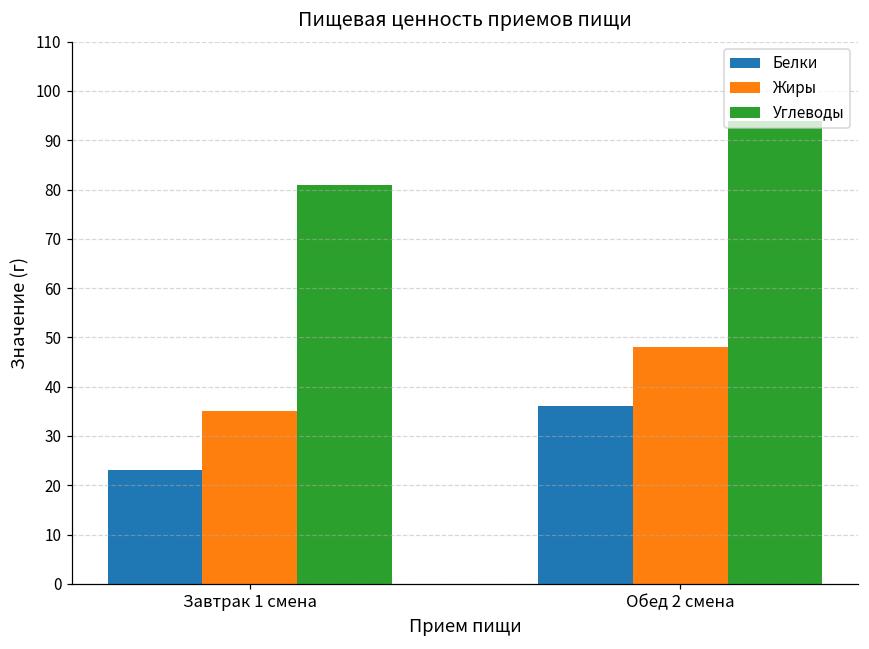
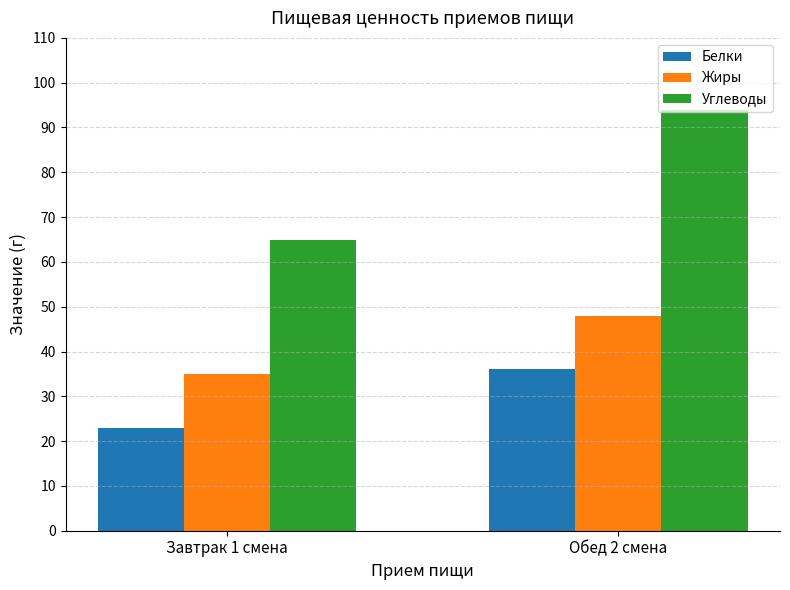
Углеводы, Завтрак 1 смена: 81 -> 65
